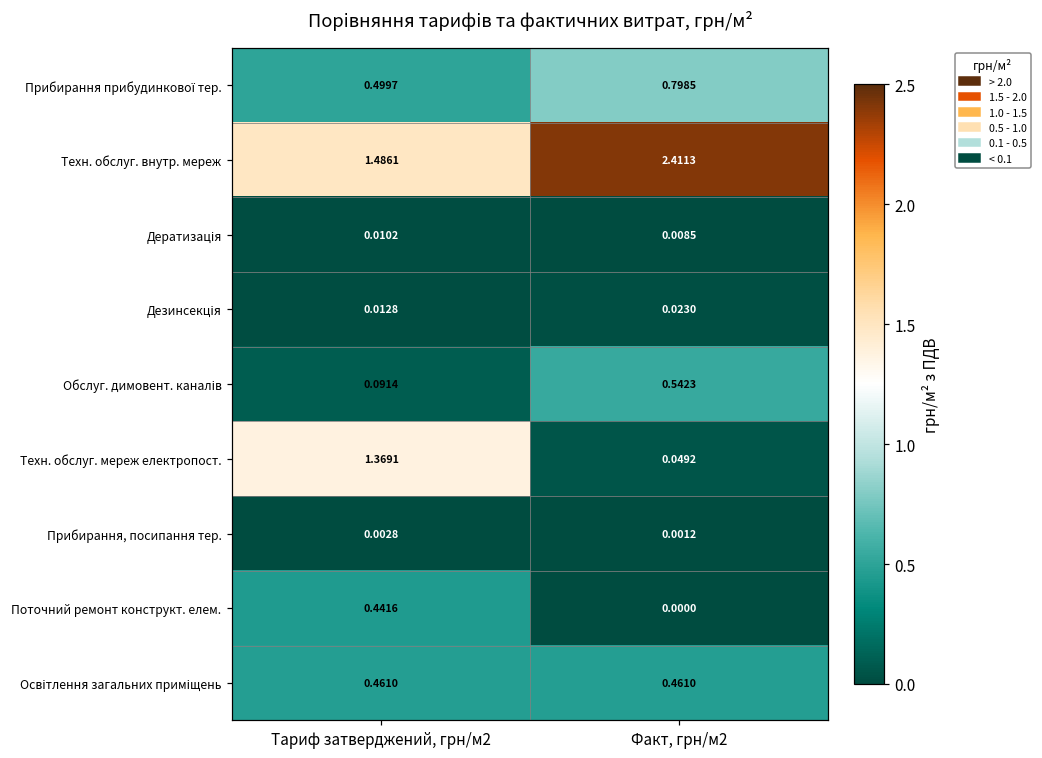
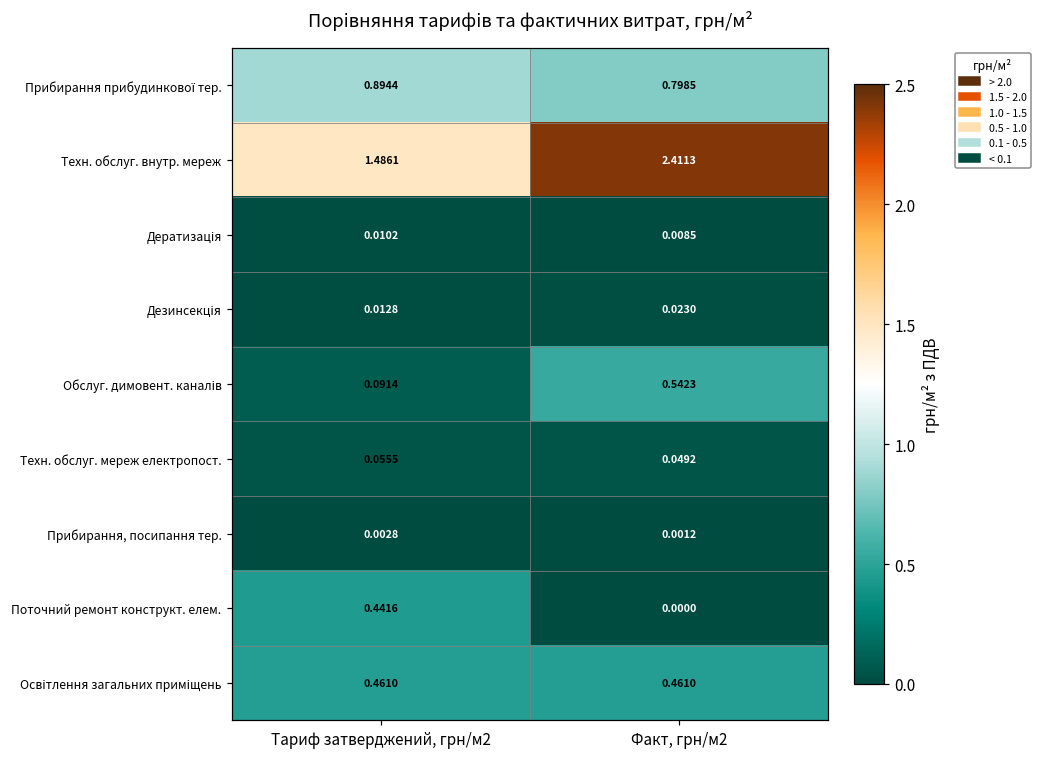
Прибирання прибудинкової тер., Тариф затверджений, грн/м2: 0.4997 -> 0.8944
Техн. обслуг. мереж електропост., Тариф затверджений, грн/м2: 1.3691 -> 0.0555
